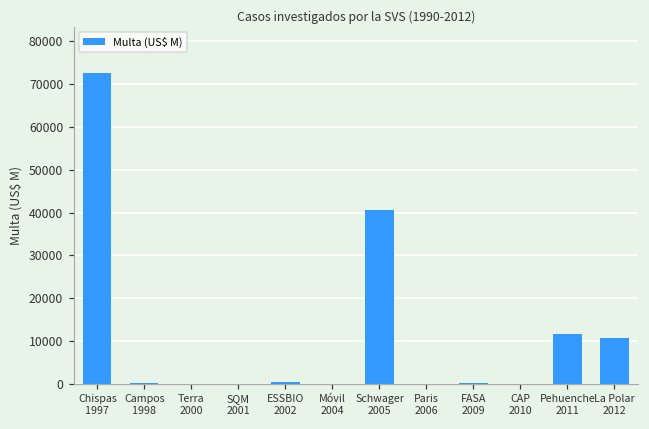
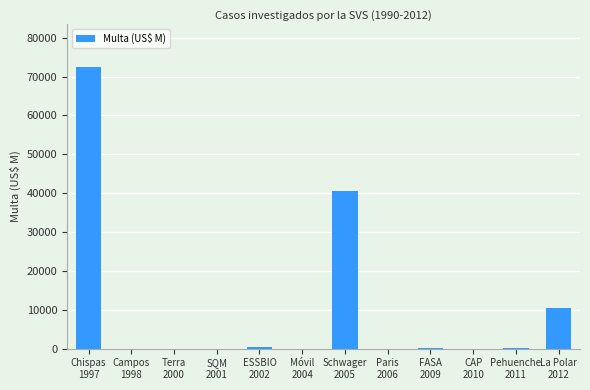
Pehuenche 2011: 12000 -> 0
